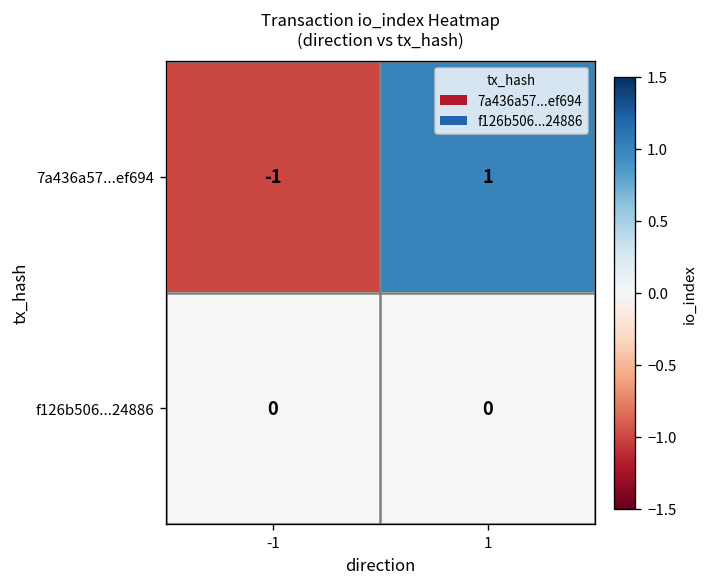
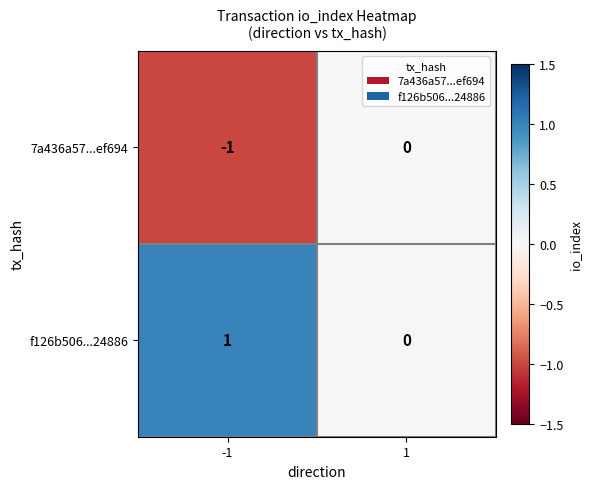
7a436a57...ef694, 1: 1 -> 0
f126b506...24886, -1: 0 -> 1
